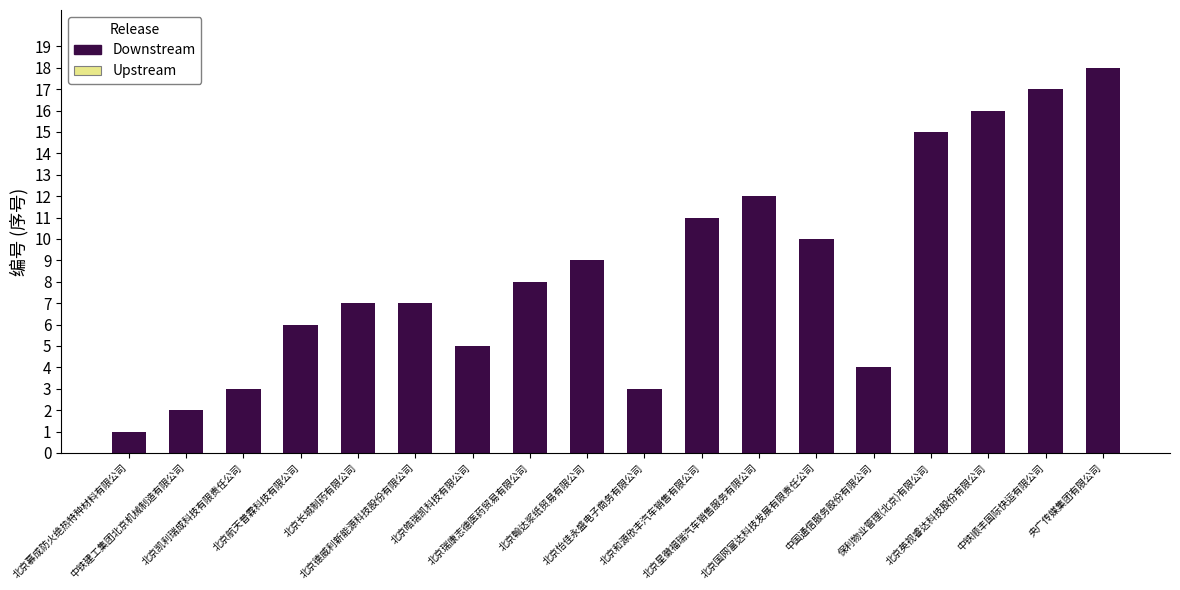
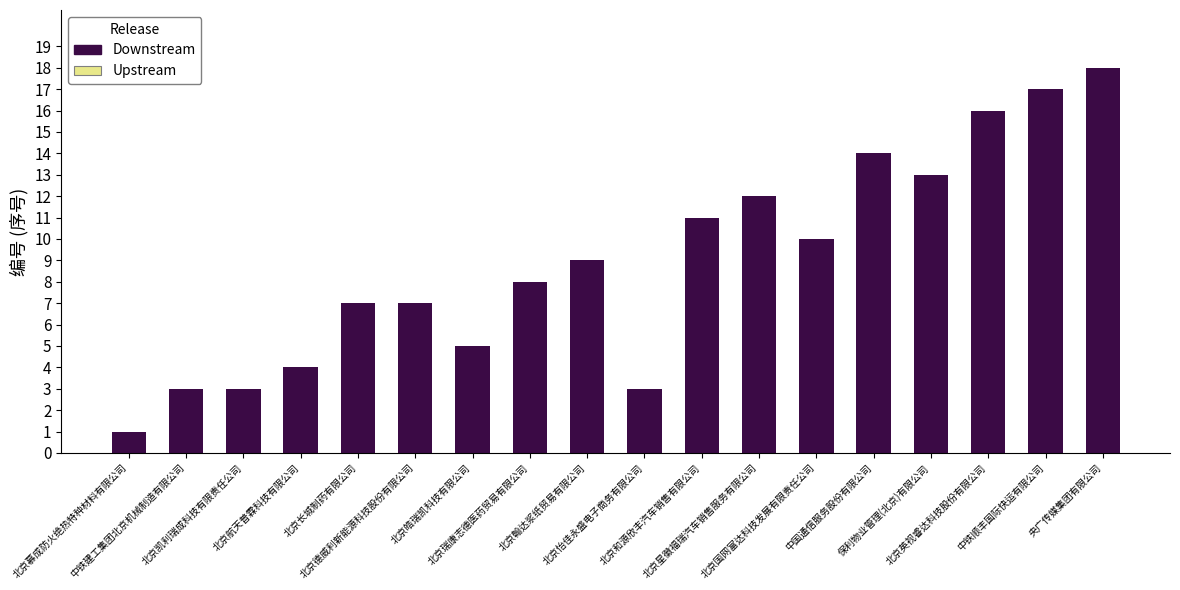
中铁建工集团北京机械制造有限公司: 2 -> 3
北京航天普霖科技有限公司: 6 -> 4
中国通信服务股份有限公司: 4 -> 14
保利物业管理(北京)有限公司: 15 -> 13
